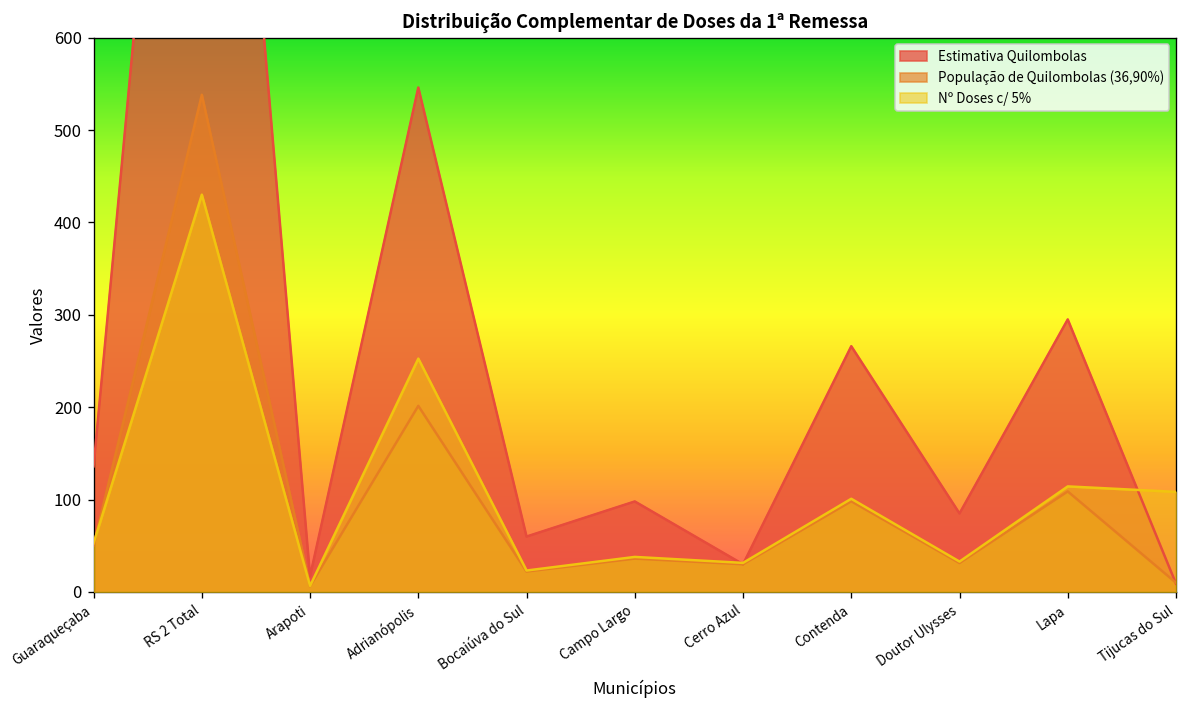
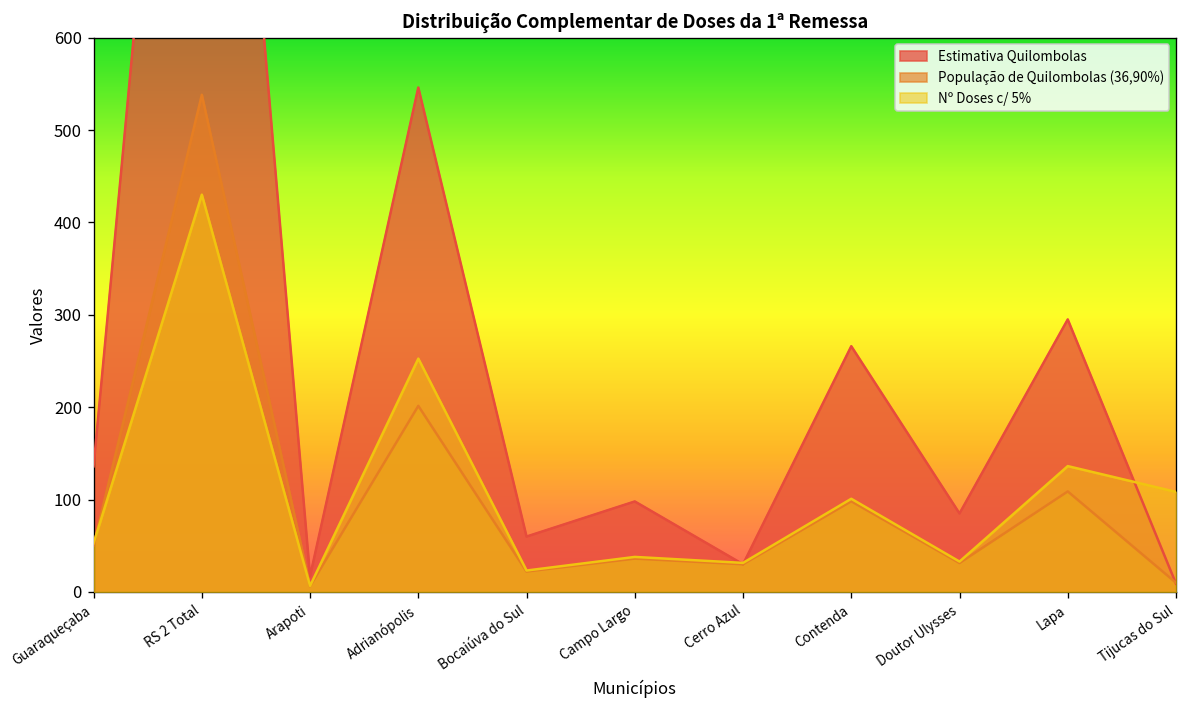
Nº Doses c/ 5%, Lapa: 110 -> 140
